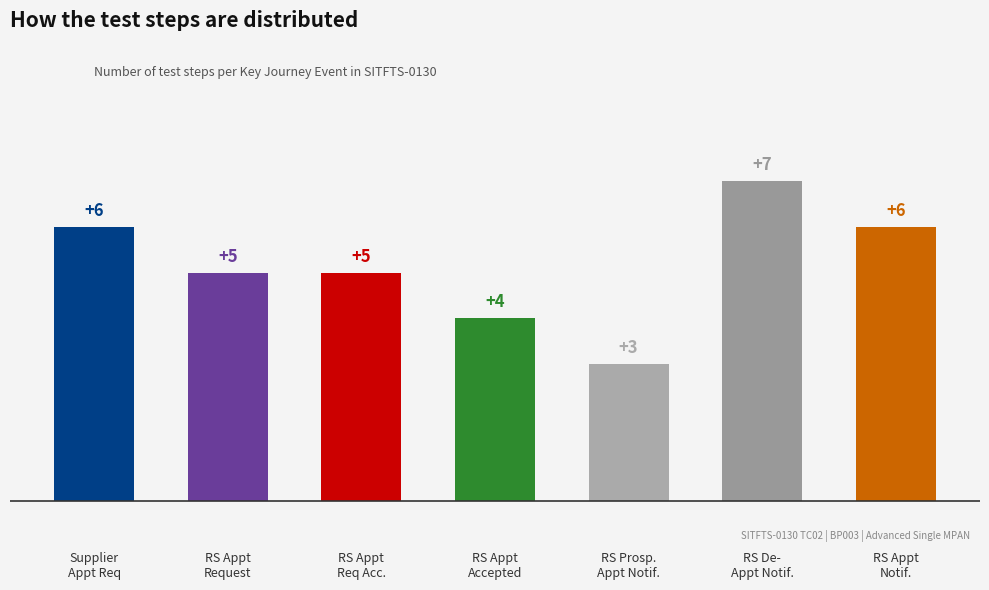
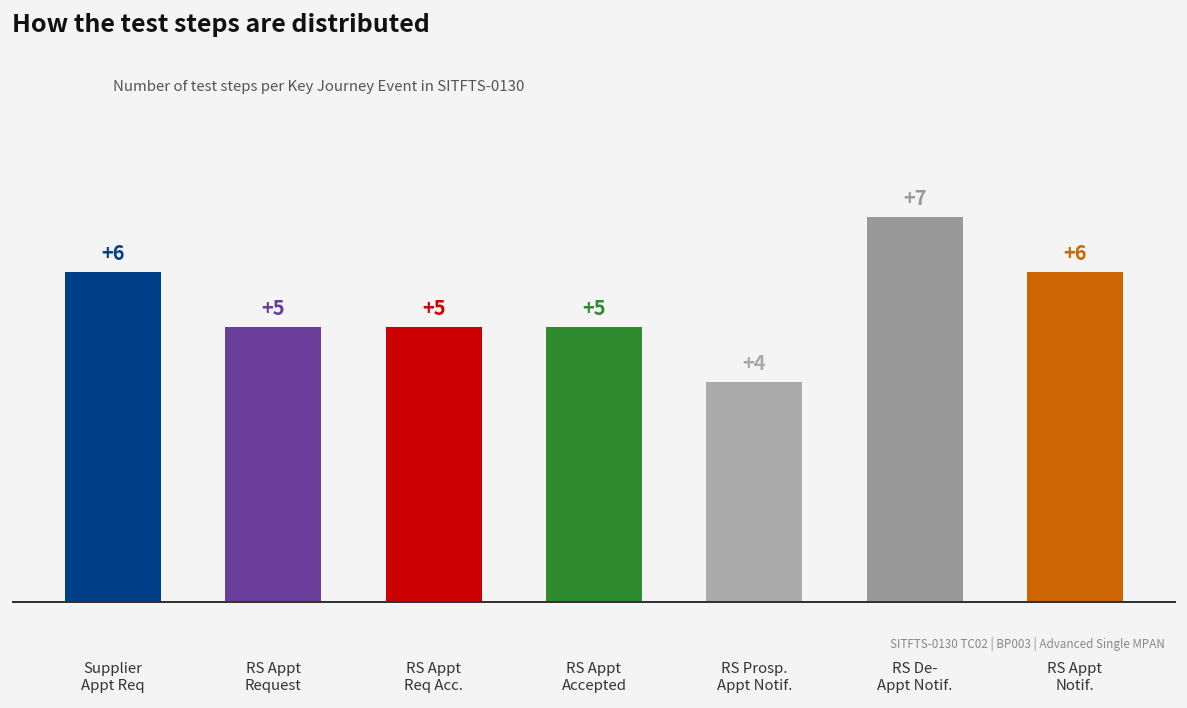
RS Appt Accepted: +4 -> +5
RS Prosp. Appt Notif.: +3 -> +4
